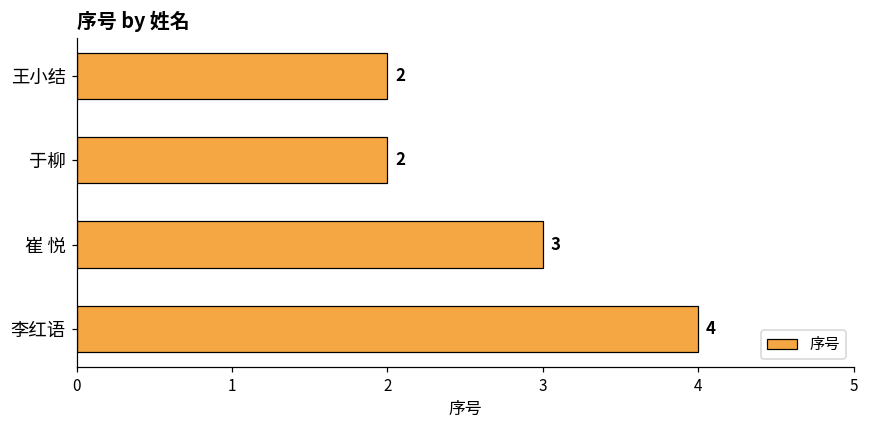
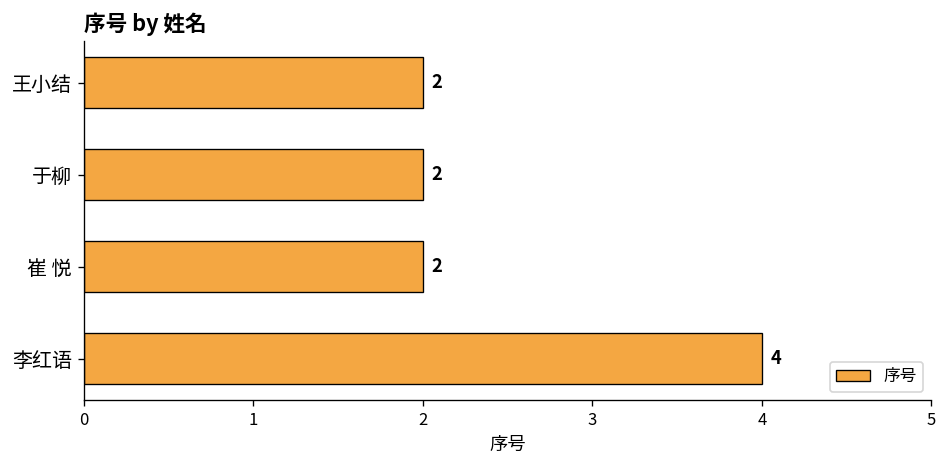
崔 悦: 3 -> 2
